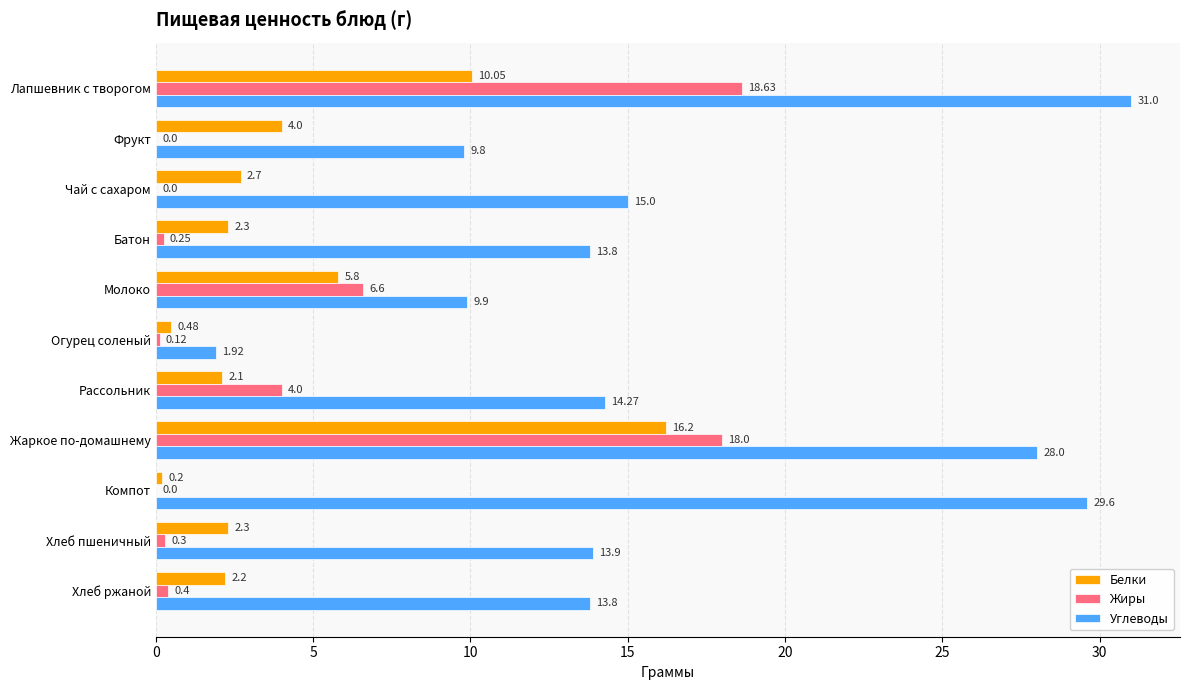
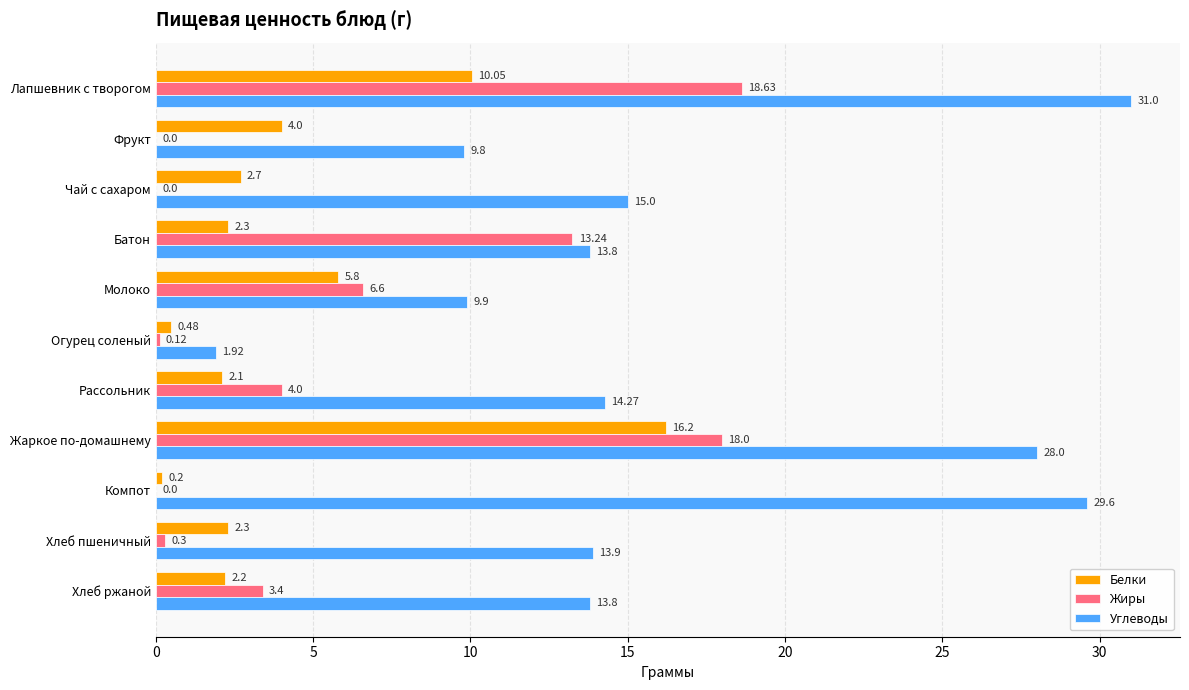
Жиры, Батон: 0.25 -> 13.24
Жиры, Хлеб ржаной: 0.4 -> 3.4
